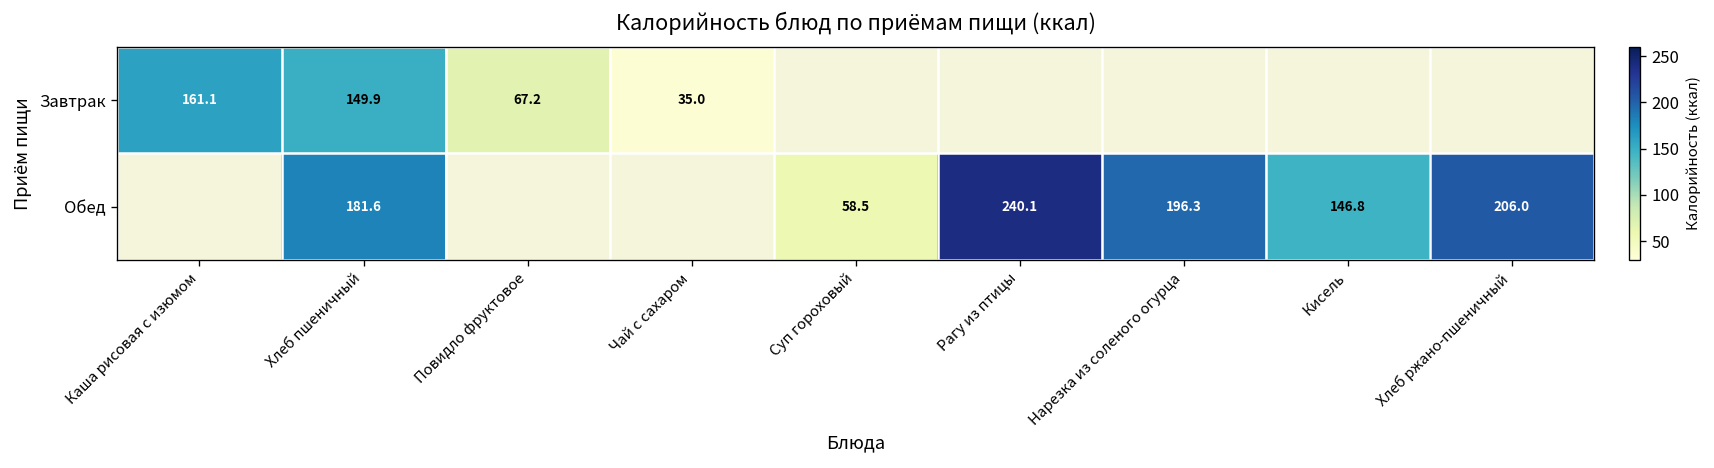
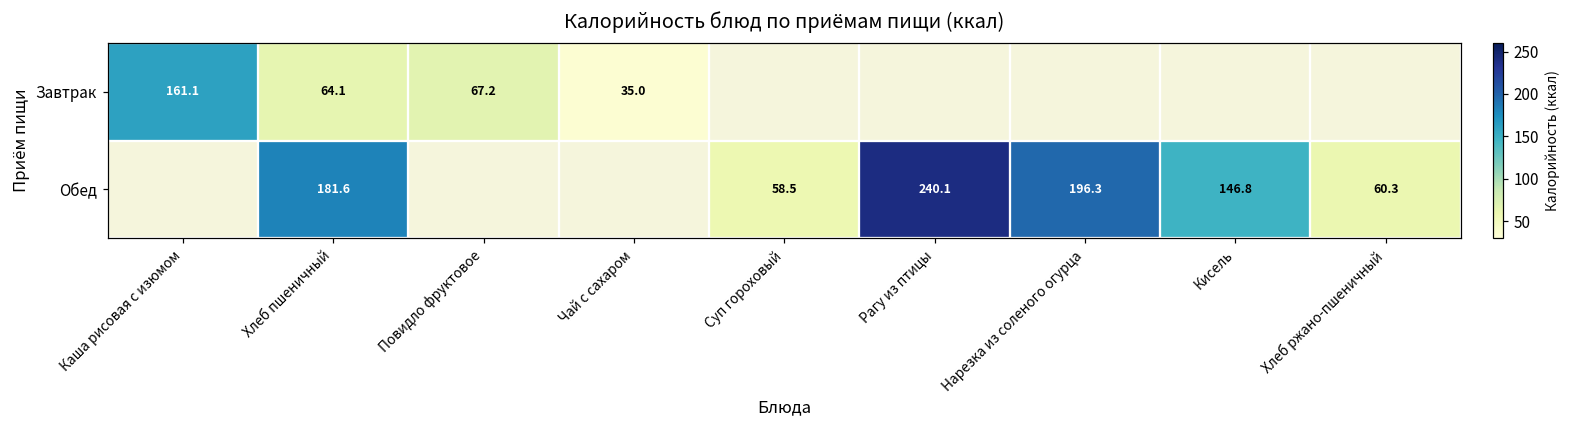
Завтрак, Хлеб пшеничный: 149.9 -> 64.1
Обед, Хлеб ржано-пшеничный: 206.0 -> 60.3
